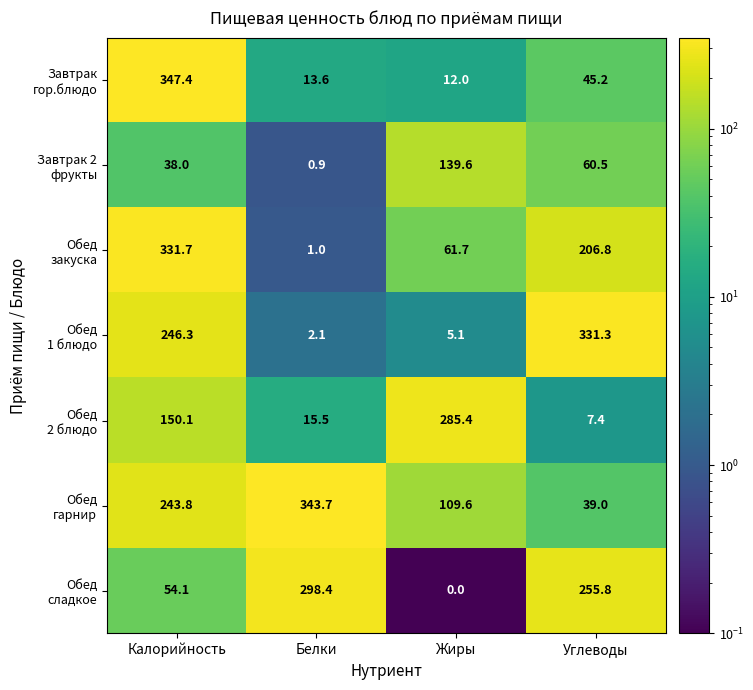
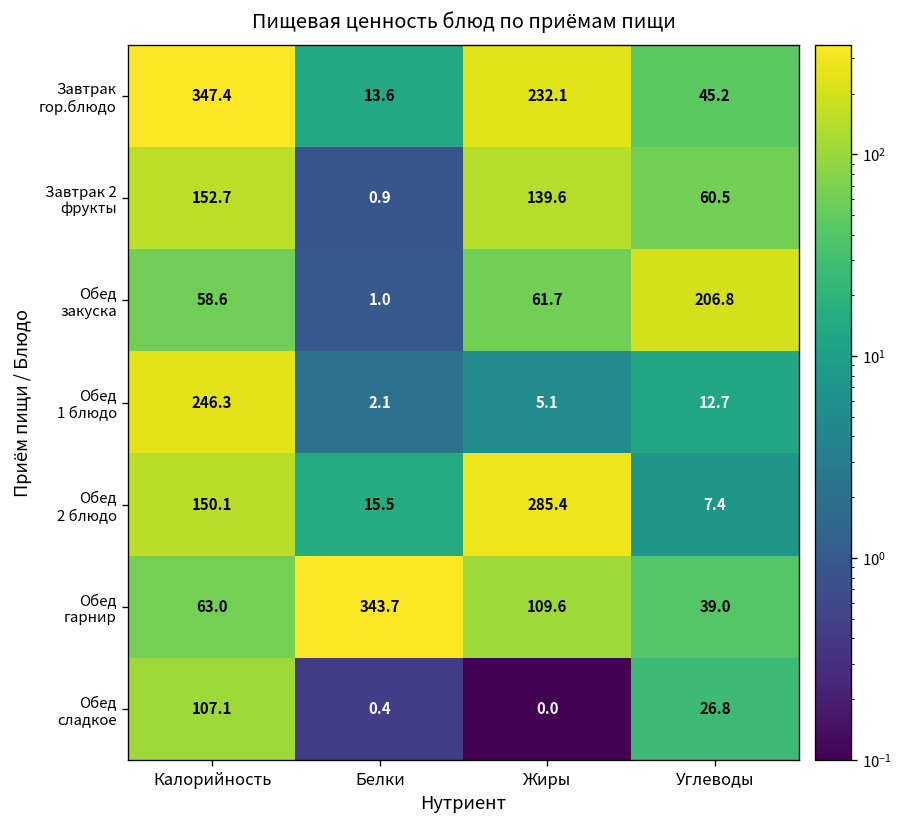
Завтрак гор.блюдо, Жиры: 12.0 -> 232.1
Завтрак 2 фрукты, Калорийность: 38.0 -> 152.7
Обед закуска, Калорийность: 331.7 -> 58.6
Обед 1 блюдо, Углеводы: 331.3 -> 12.7
Обед гарнир, Калорийность: 243.8 -> 63.0
Обед сладкое, Калорийность: 54.1 -> 107.1
Обед сладкое, Белки: 298.4 -> 0.4
Обед сладкое, Углеводы: 255.8 -> 26.8
